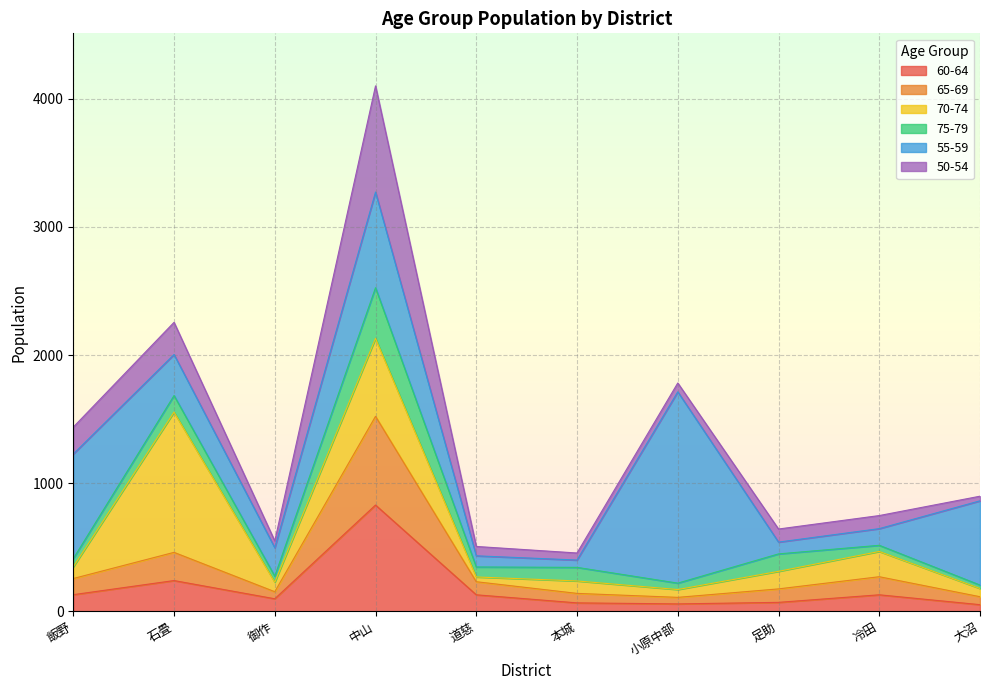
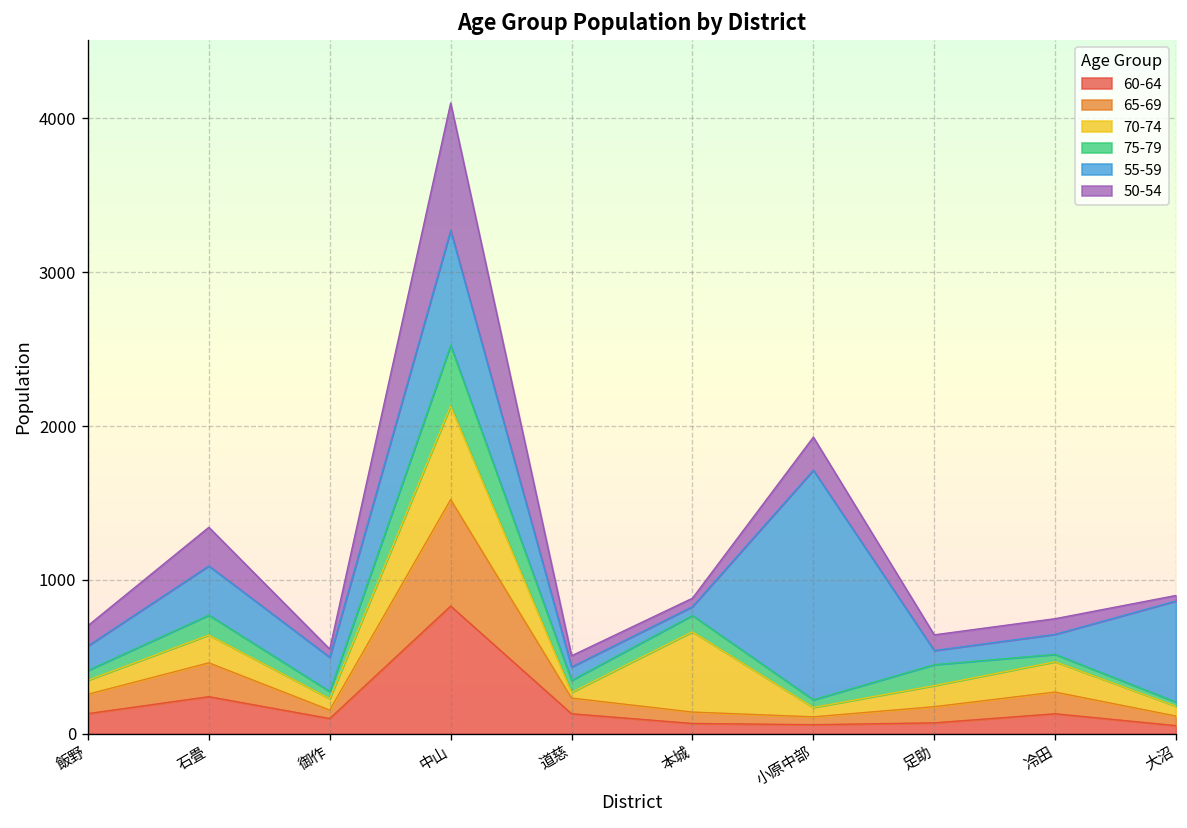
55-59, 飯野: 820 -> 160
50-54, 飯野: 210 -> 130
70-74, 石畳: 1090 -> 180
70-74, 本城: 100 -> 520
50-54, 小原中部: 70 -> 220
